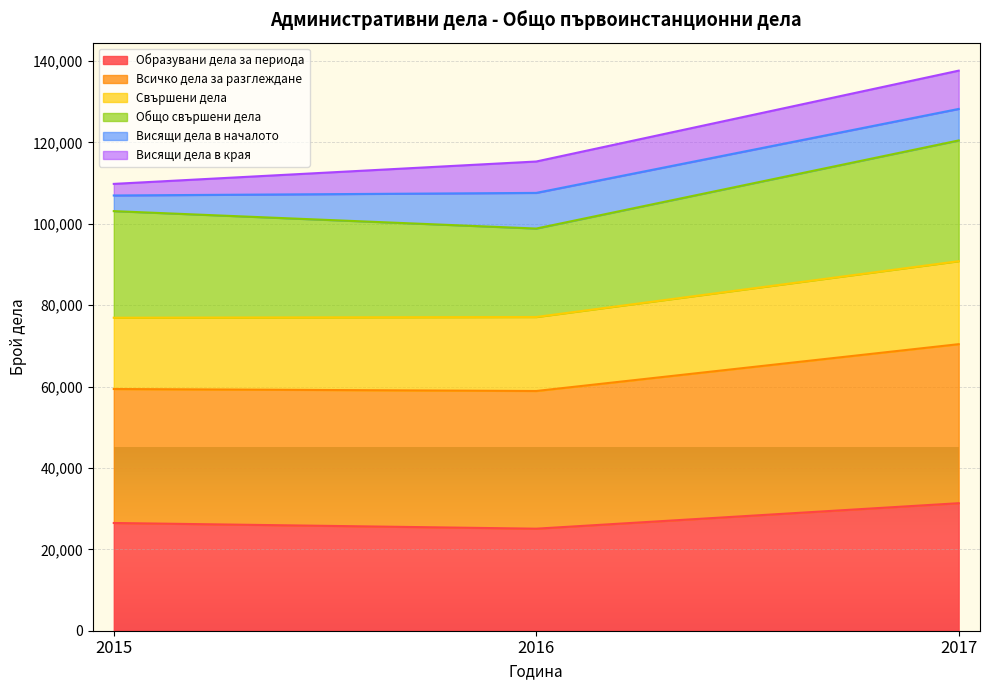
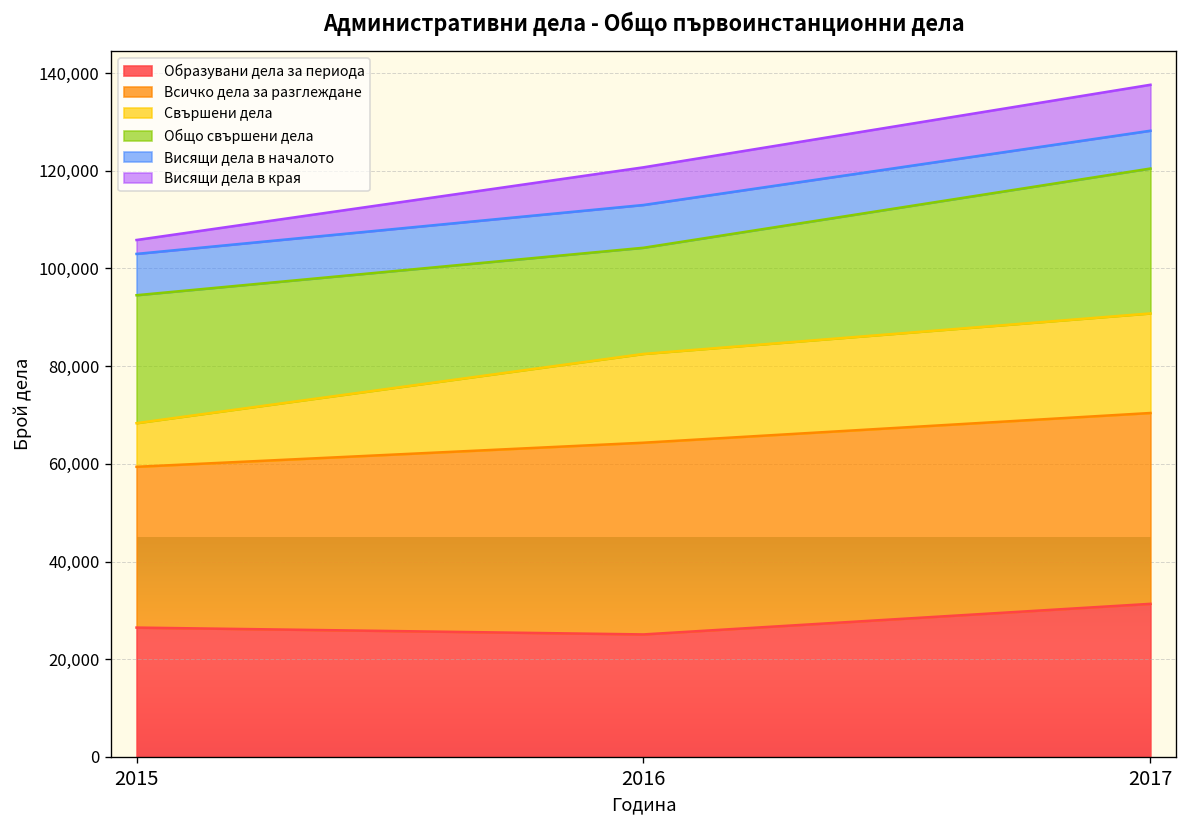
Свършени дела, 2015: 18,000 -> 9,000
Висящи дела в началото, 2015: 4,000 -> 8,000
Всичко дела за разглеждане, 2016: 34,000 -> 39,000
